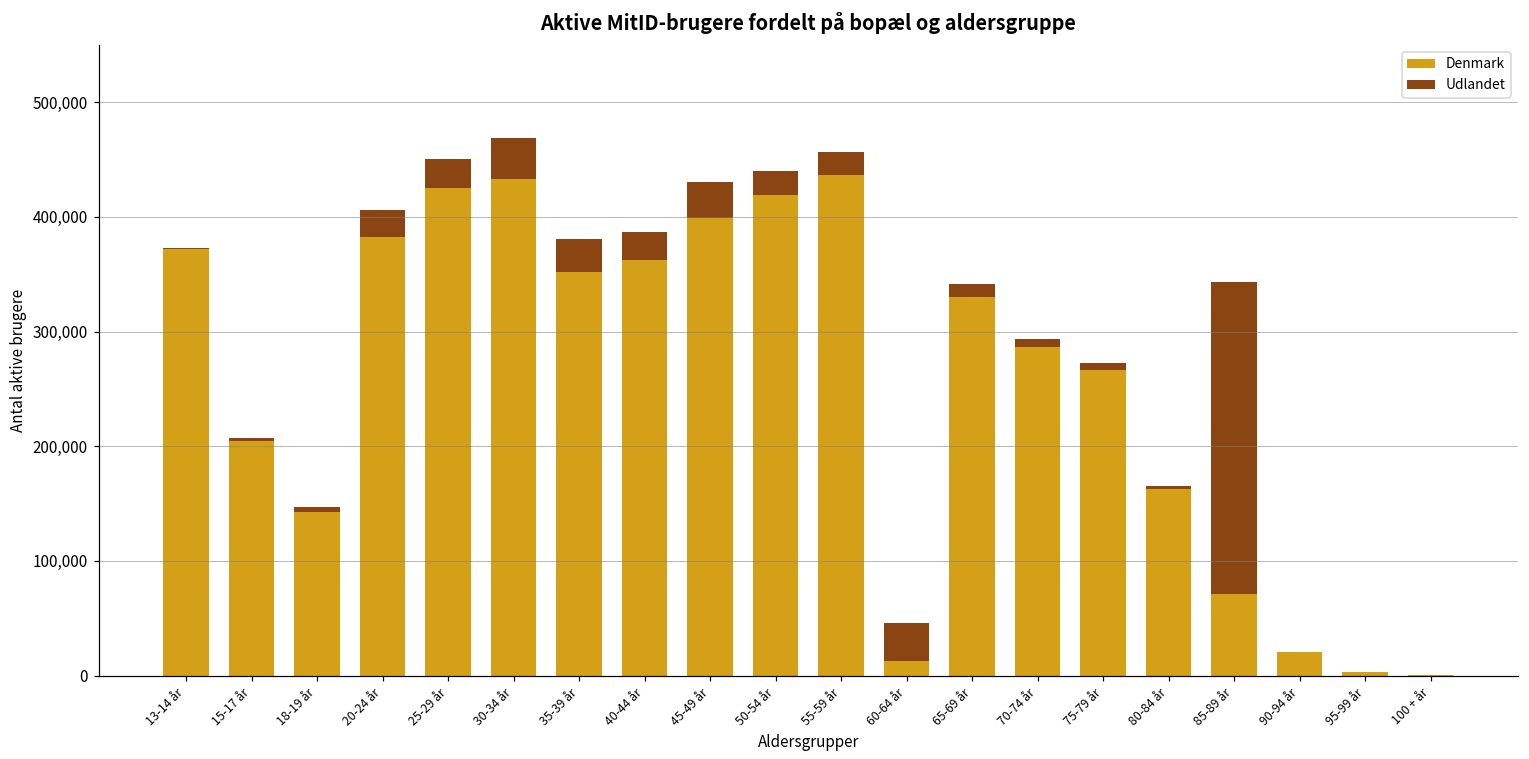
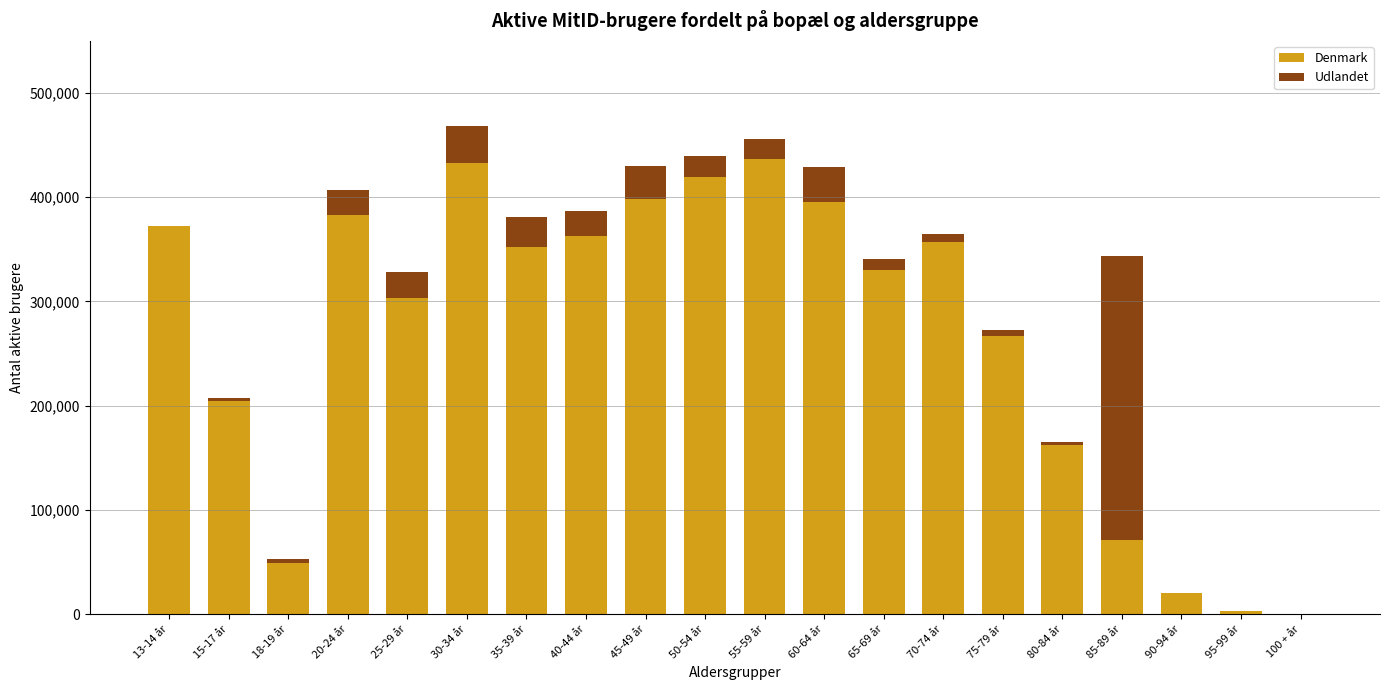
Denmark, 18-19 år: 143,000 -> 49,000
Denmark, 25-29 år: 425,000 -> 303,000
Denmark, 60-64 år: 12,000 -> 396,000
Denmark, 70-74 år: 287,000 -> 357,000
